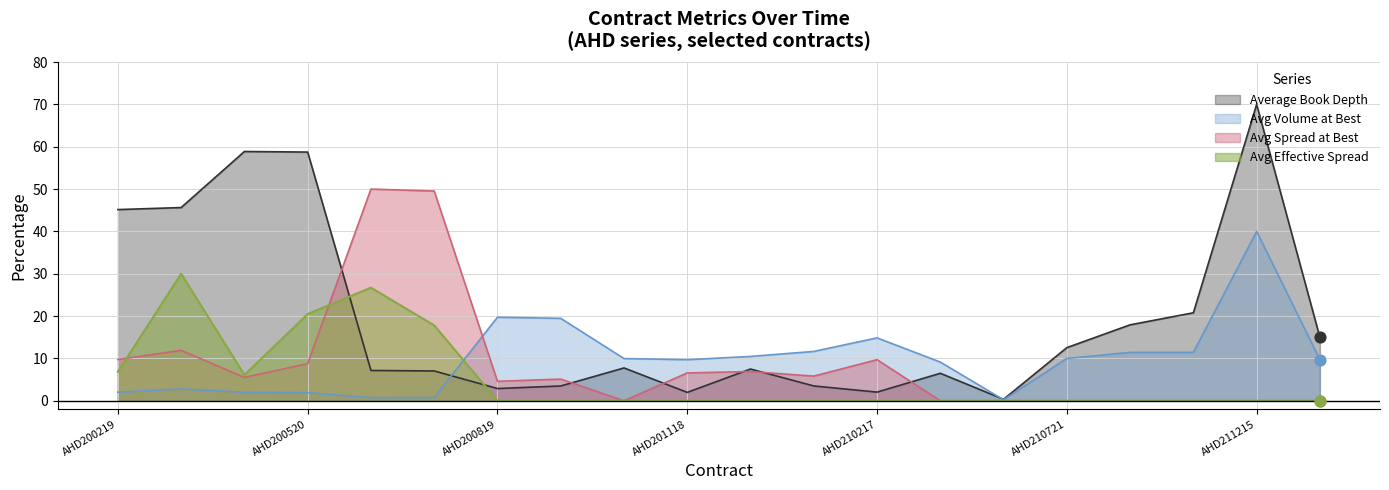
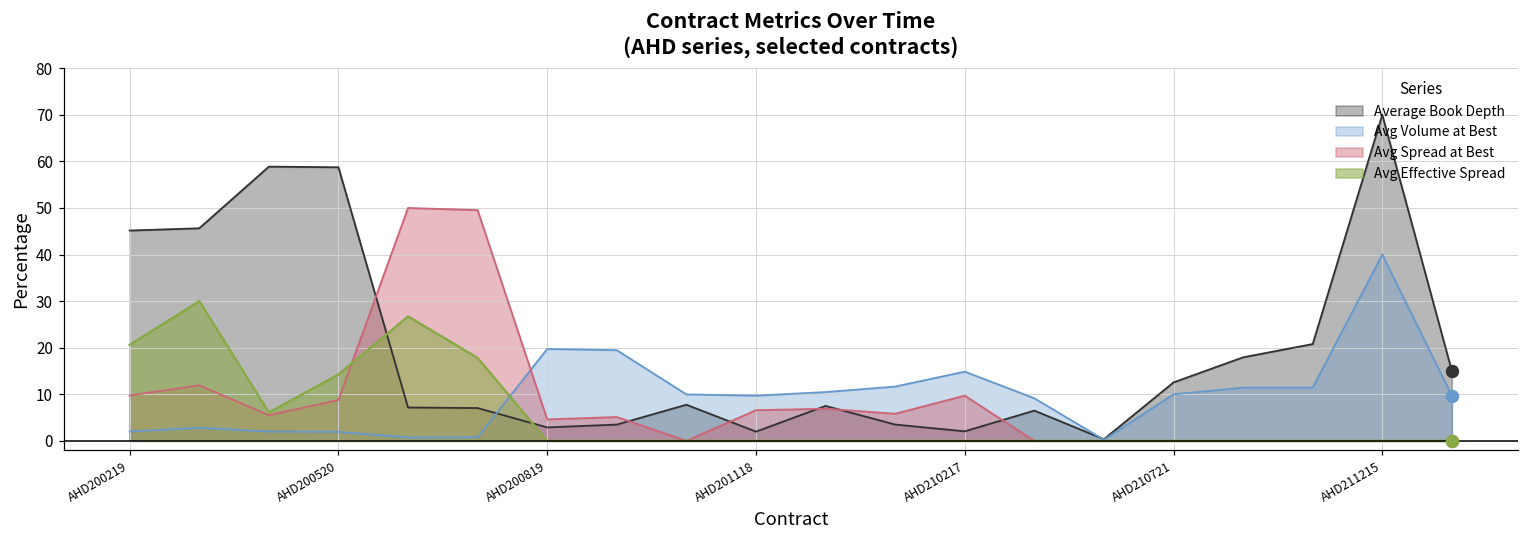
Avg Effective Spread, AHD200219: 7 -> 21
Avg Effective Spread, AHD200520: 20 -> 14
